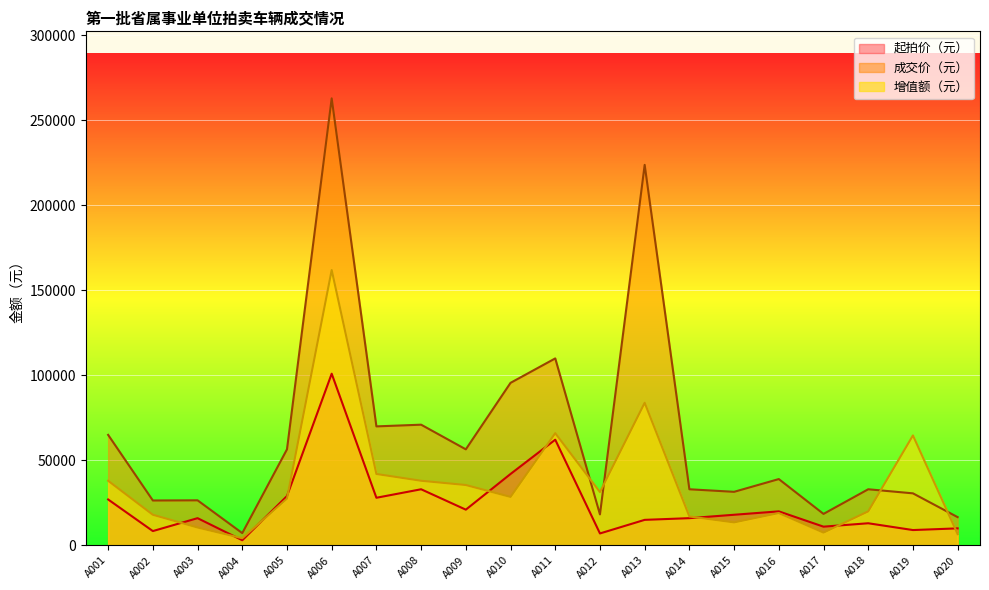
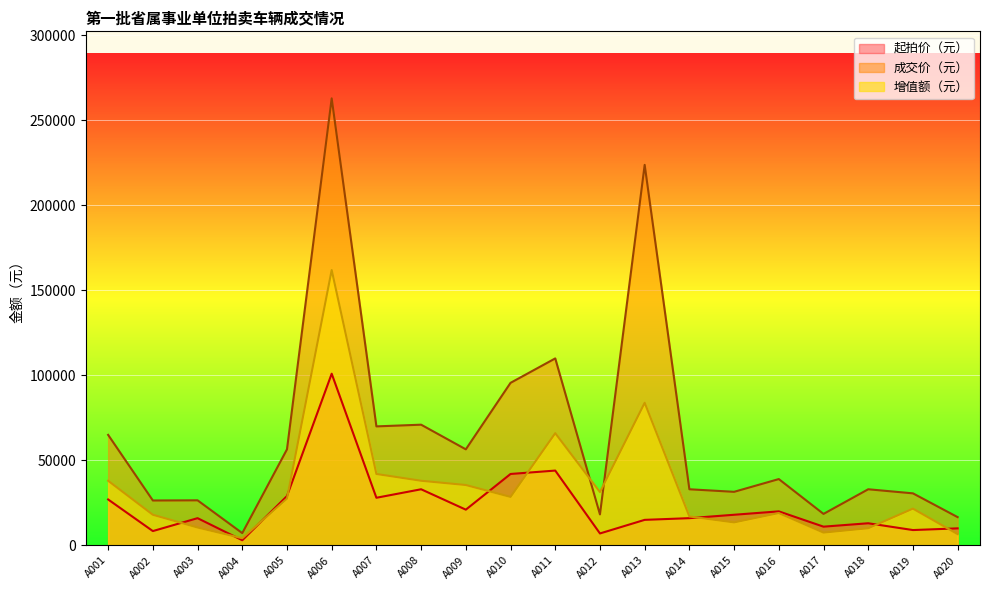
起拍价（元）, A011: 62000 -> 44000
增值额（元）, A018: 20000 -> 10000
增值额（元）, A019: 65000 -> 22000
